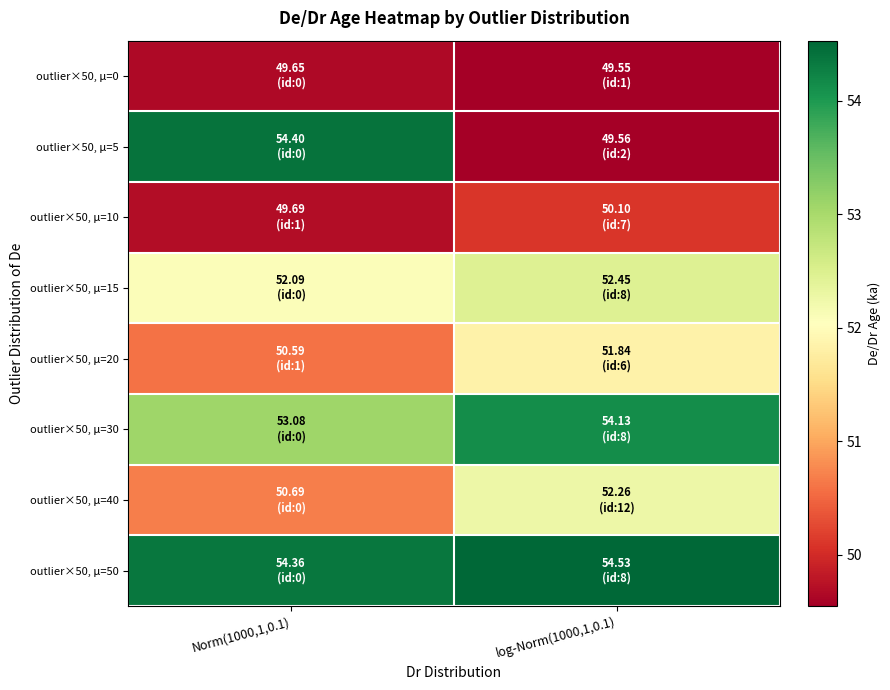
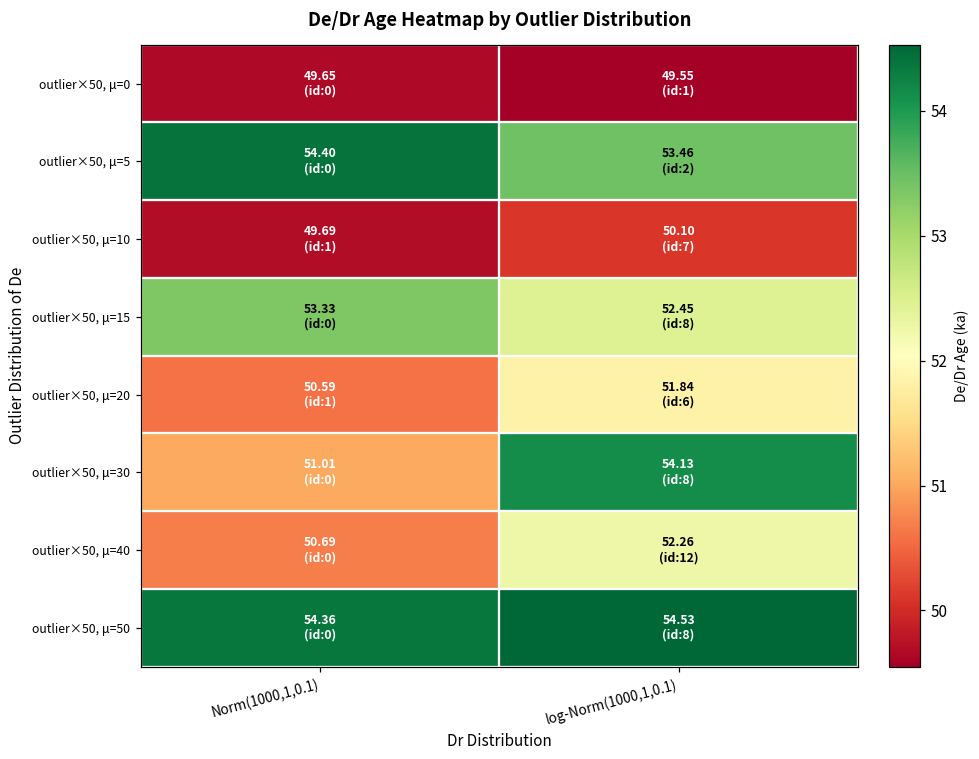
outlier×50, μ=5, log-Norm(1000,1,0.1): 49.56 -> 53.46
outlier×50, μ=15, Norm(1000,1,0.1): 52.09 -> 53.33
outlier×50, μ=30, Norm(1000,1,0.1): 53.08 -> 51.01
